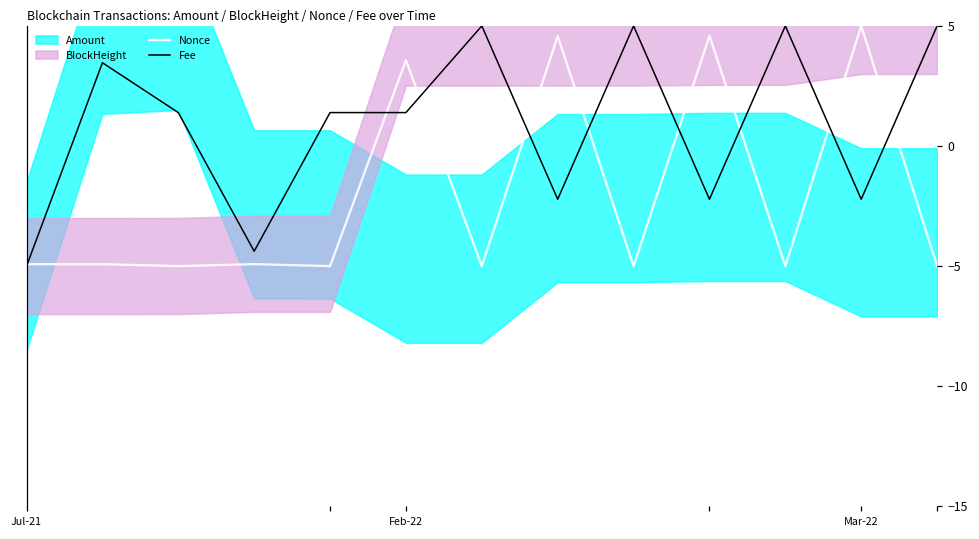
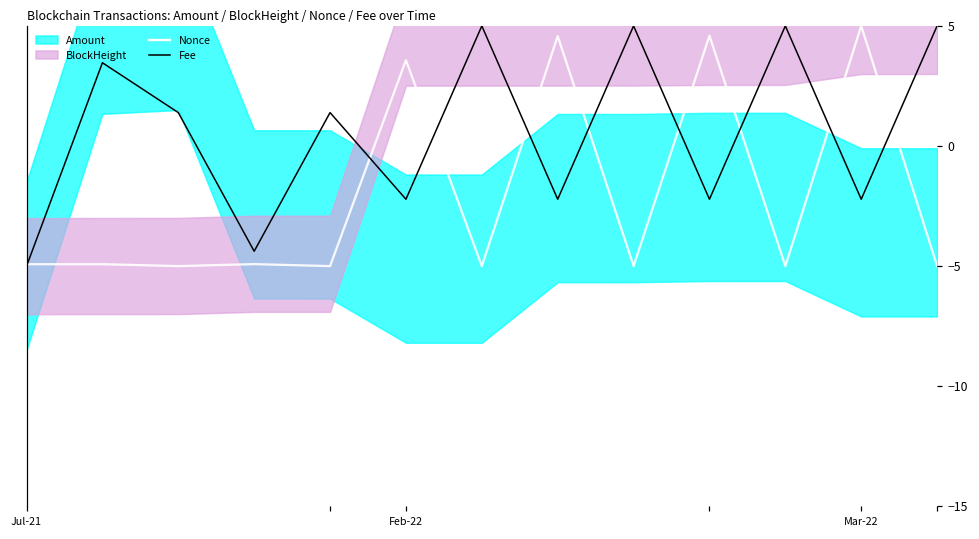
Fee, Feb-22: 1.4 -> -2.2
